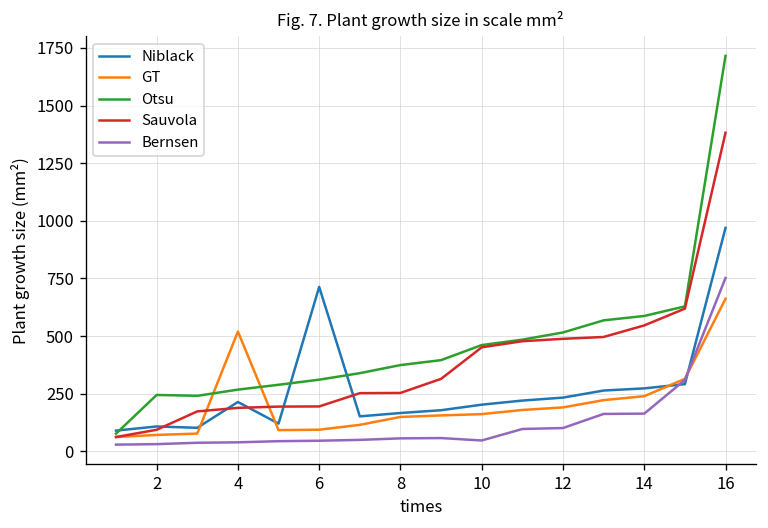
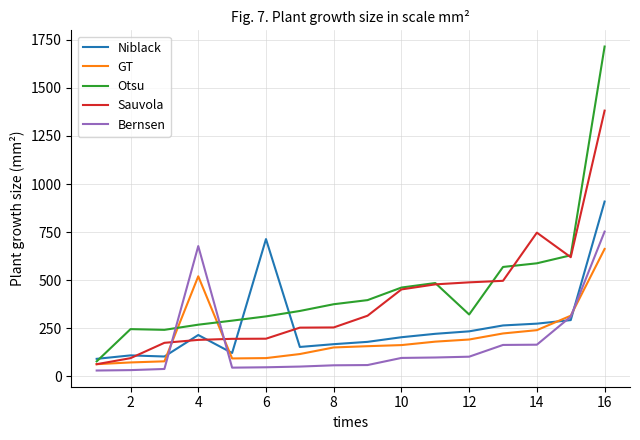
Bernsen, 4: 40 -> 680
Bernsen, 10: 50 -> 90
Otsu, 12: 520 -> 320
Sauvola, 14: 550 -> 750
Niblack, 16: 970 -> 910
